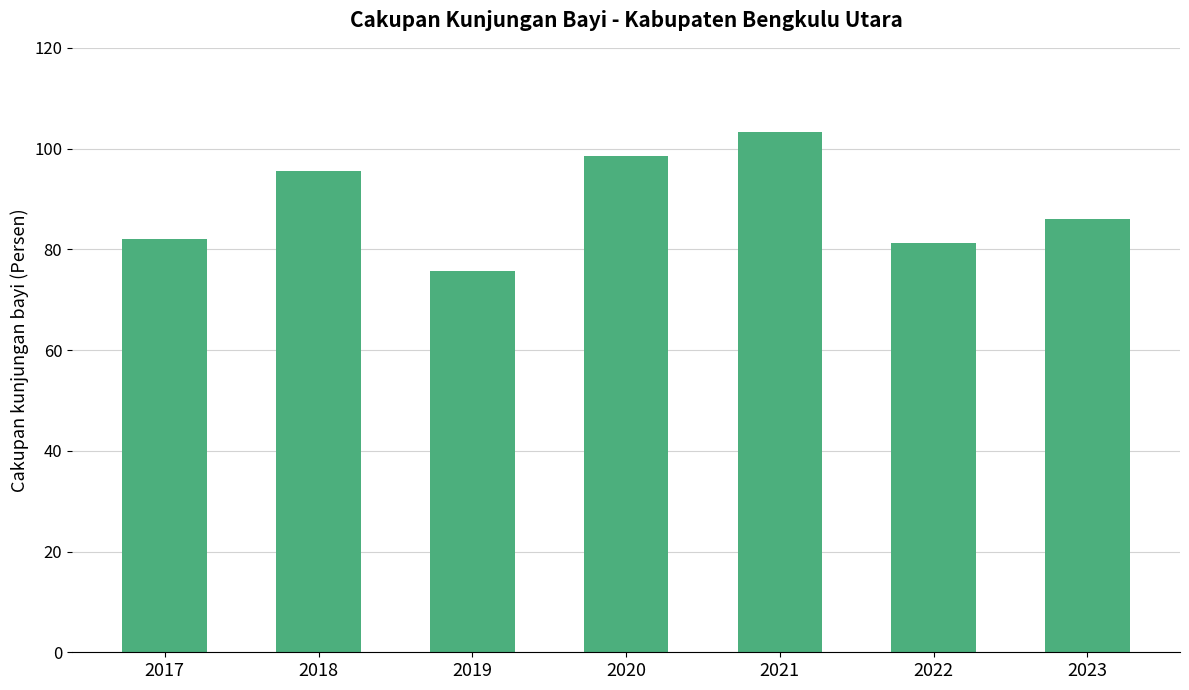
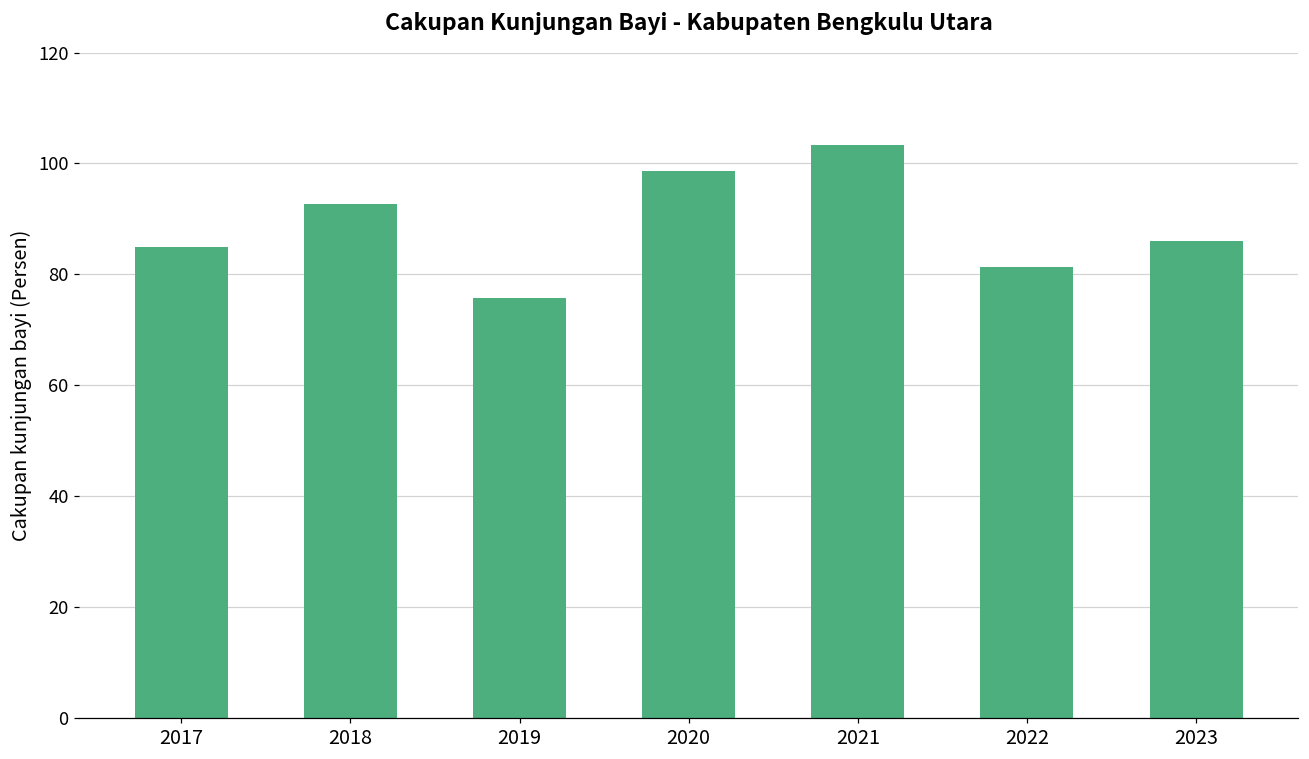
2017: 82 -> 85
2018: 96 -> 93
